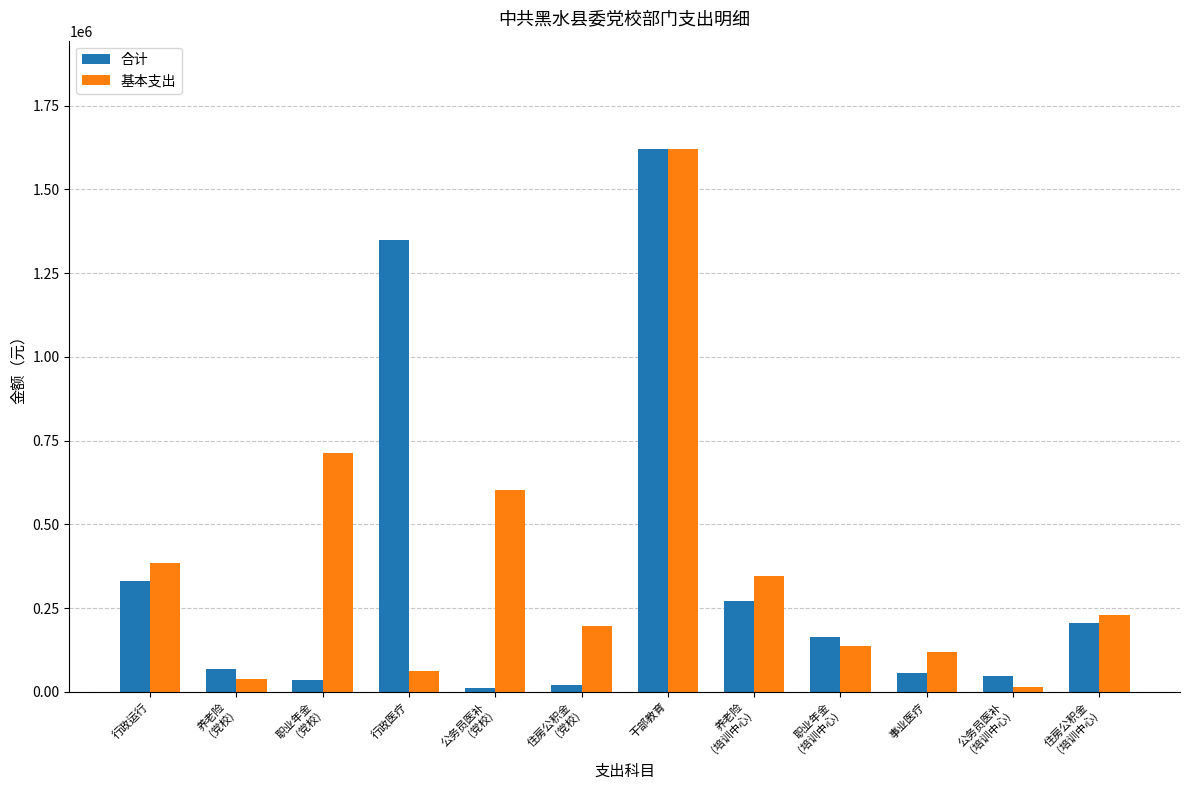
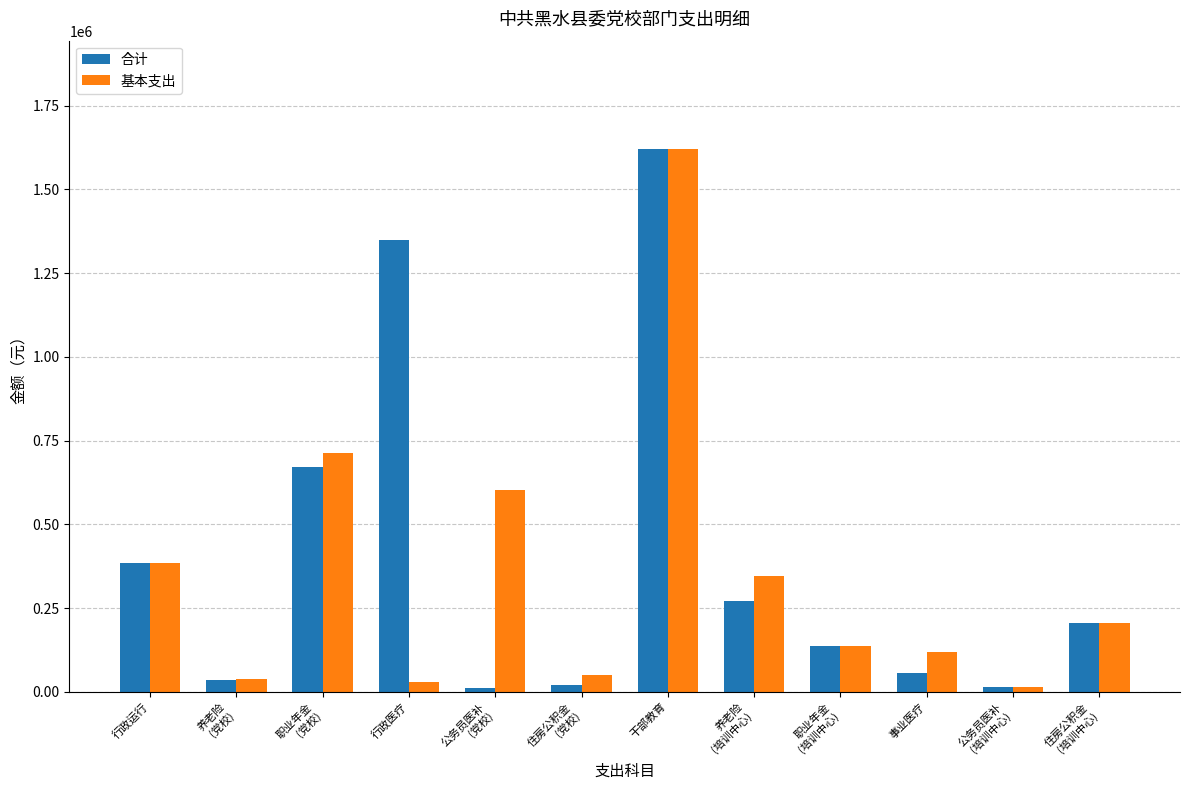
合计, 行政运行: 330000 -> 380000
合计, 养老险 (党校): 70000 -> 40000
合计, 职业年金 (党校): 30000 -> 670000
基本支出, 行政医疗: 60000 -> 30000
基本支出, 住房公积金 (党校): 200000 -> 50000
合计, 职业年金 (培训中心): 160000 -> 140000
合计, 公务员医补 (培训中心): 50000 -> 10000
基本支出, 住房公积金 (培训中心): 230000 -> 200000
